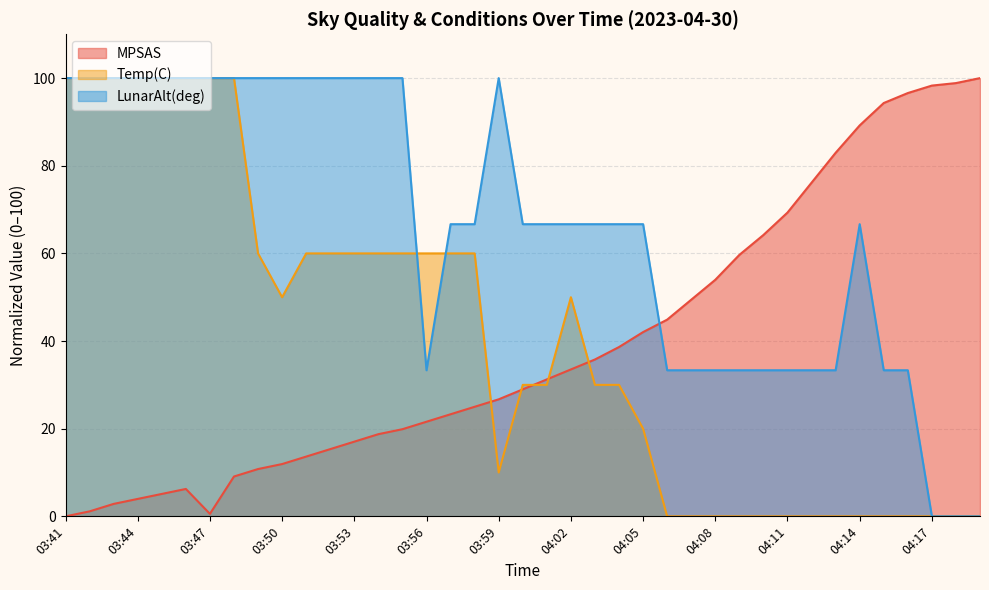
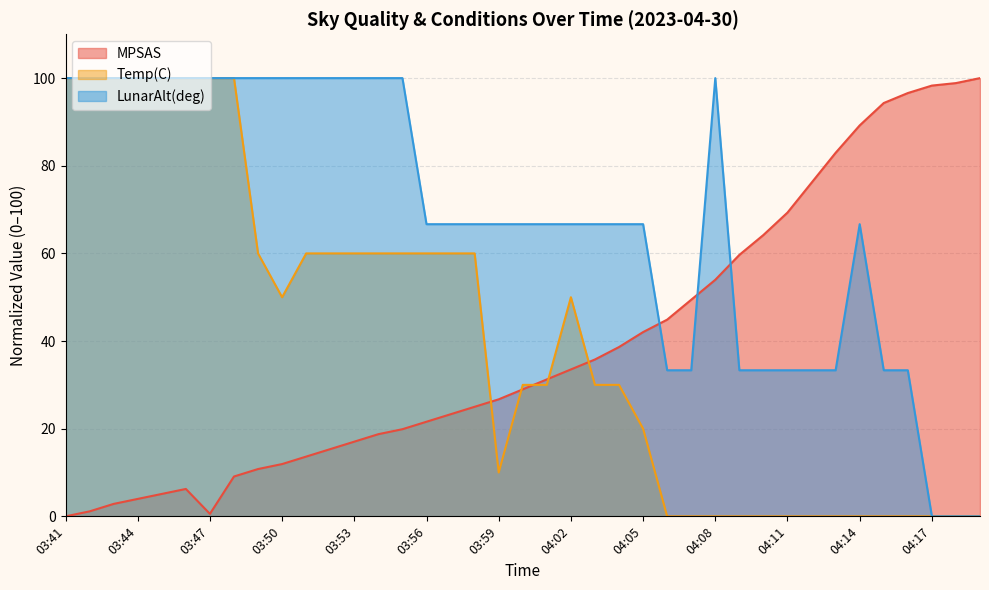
LunarAlt(deg), 03:56: 33 -> 67
LunarAlt(deg), 03:59: 100 -> 67
LunarAlt(deg), 04:08: 33 -> 100
